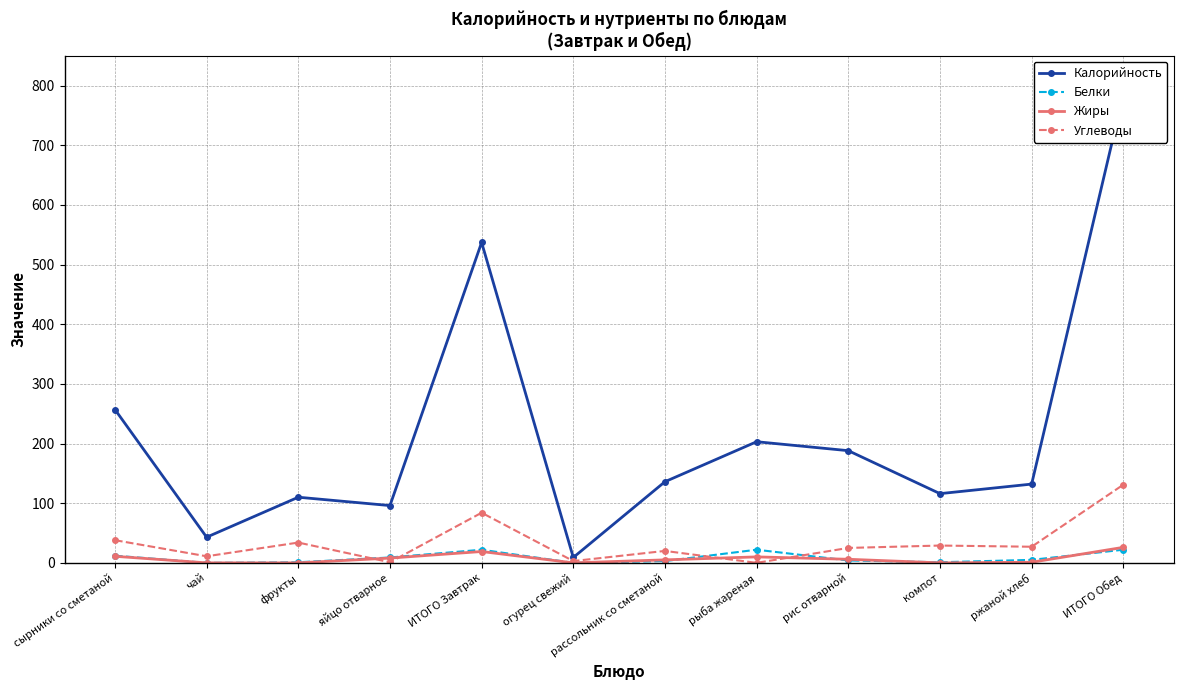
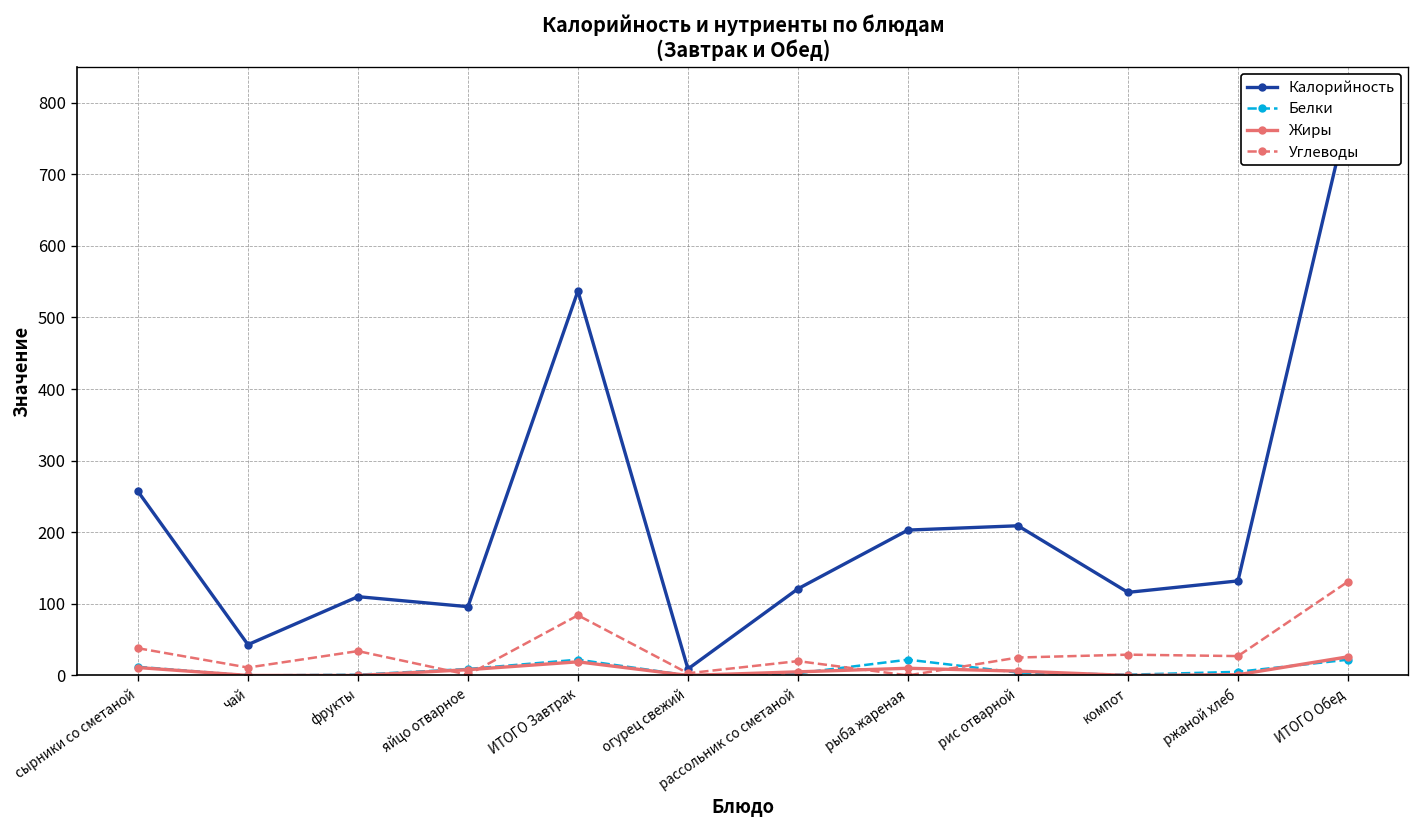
Калорийность, рассольник со сметаной: 140 -> 120
Калорийность, рис отварной: 190 -> 210
